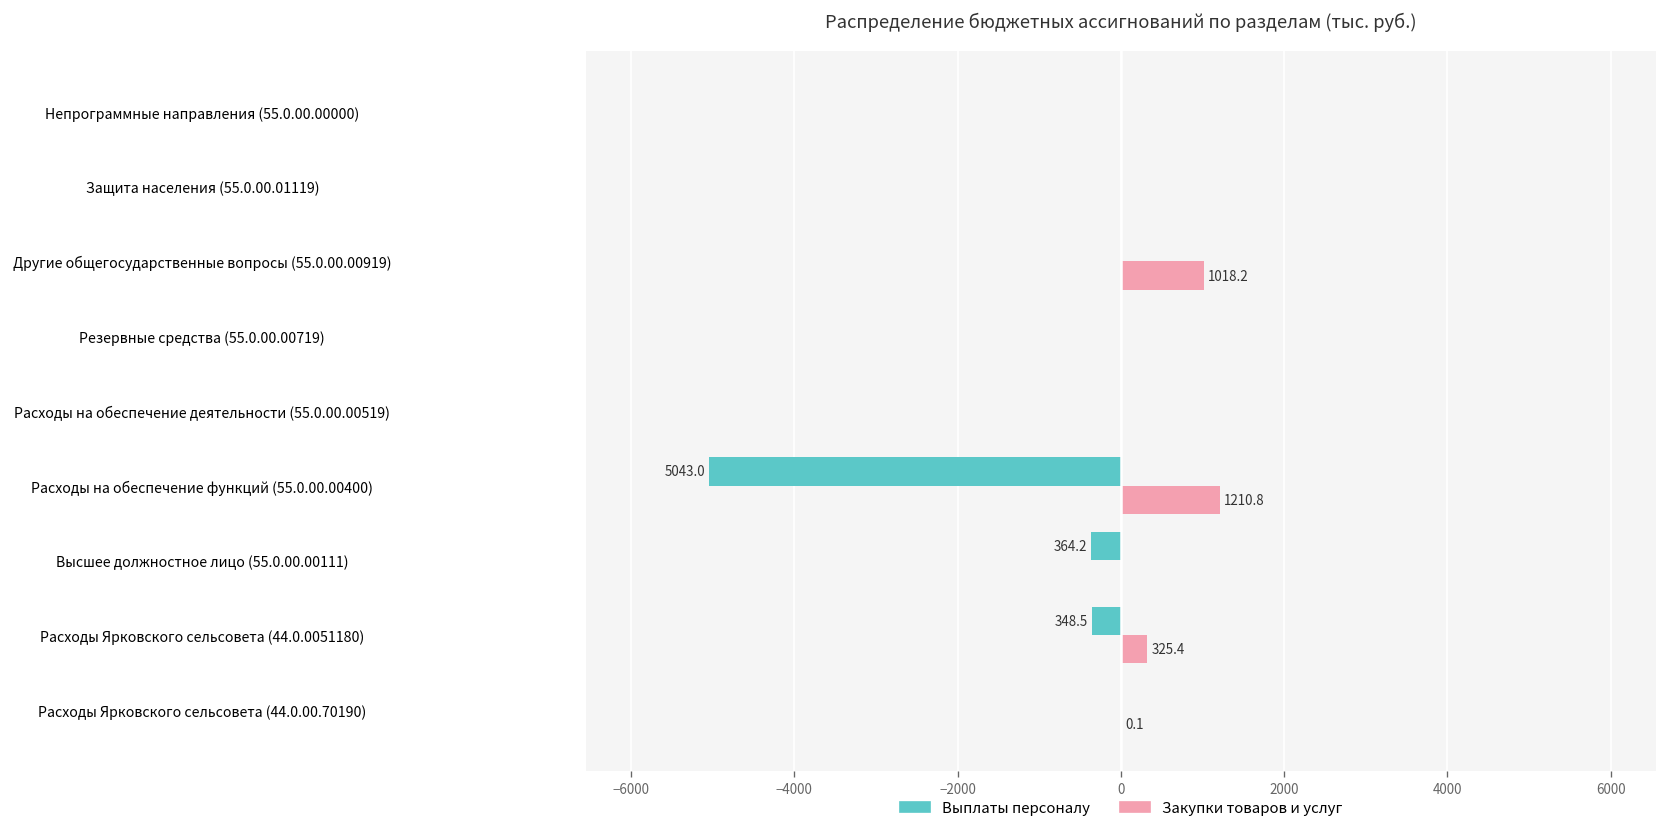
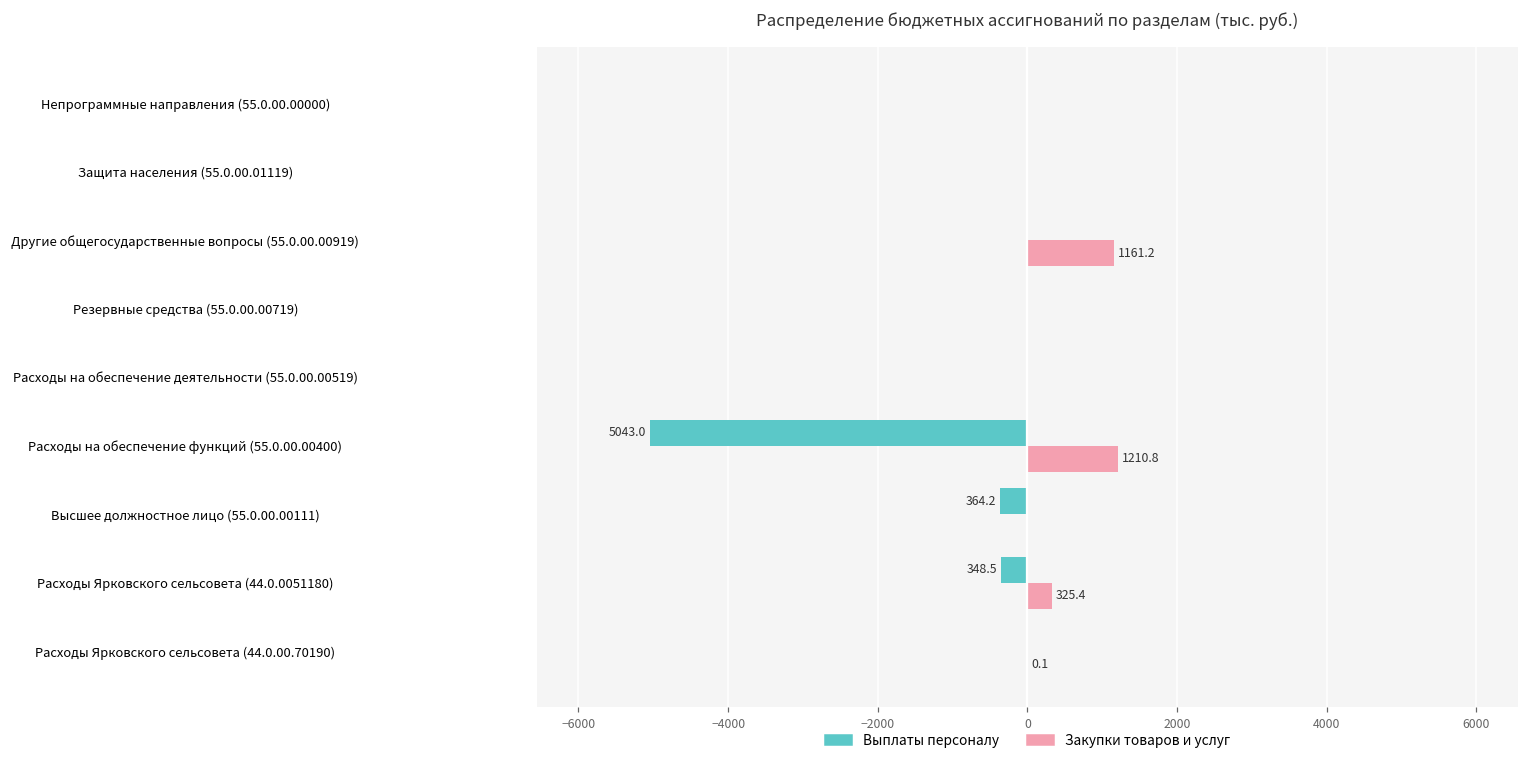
Закупки товаров и услуг, Другие общегосударственные вопросы (55.0.00.00919): 1018.2 -> 1161.2
